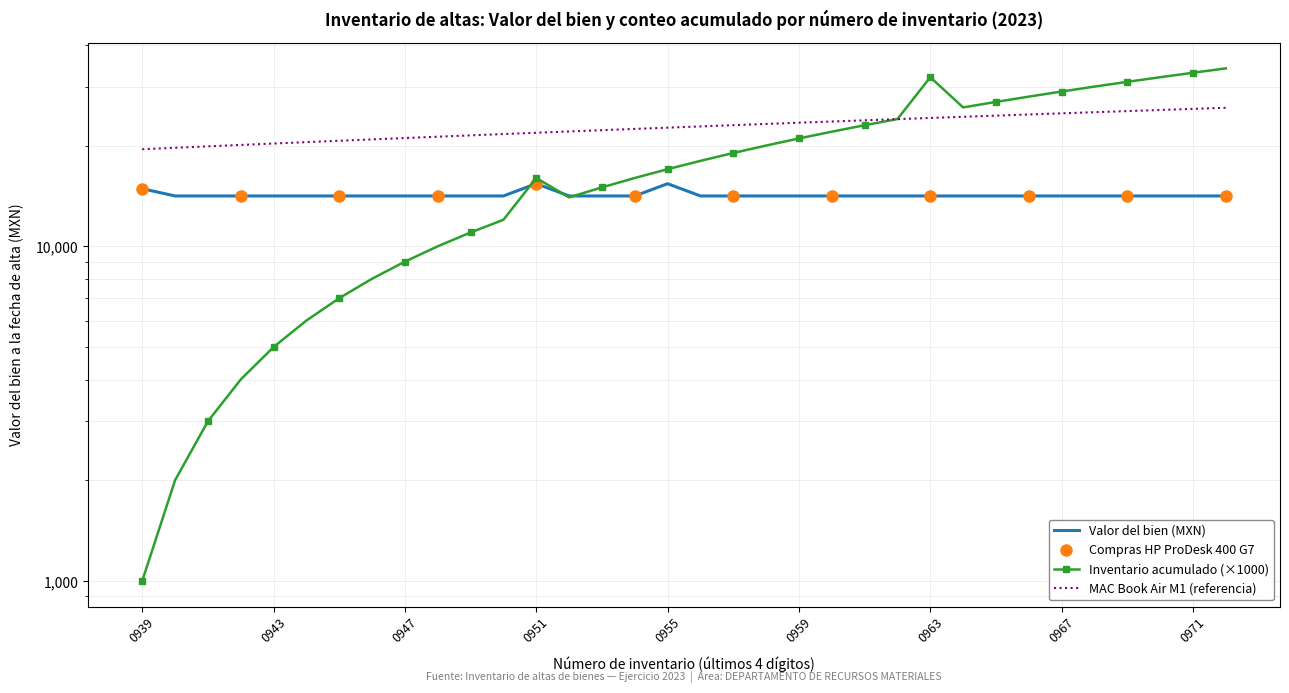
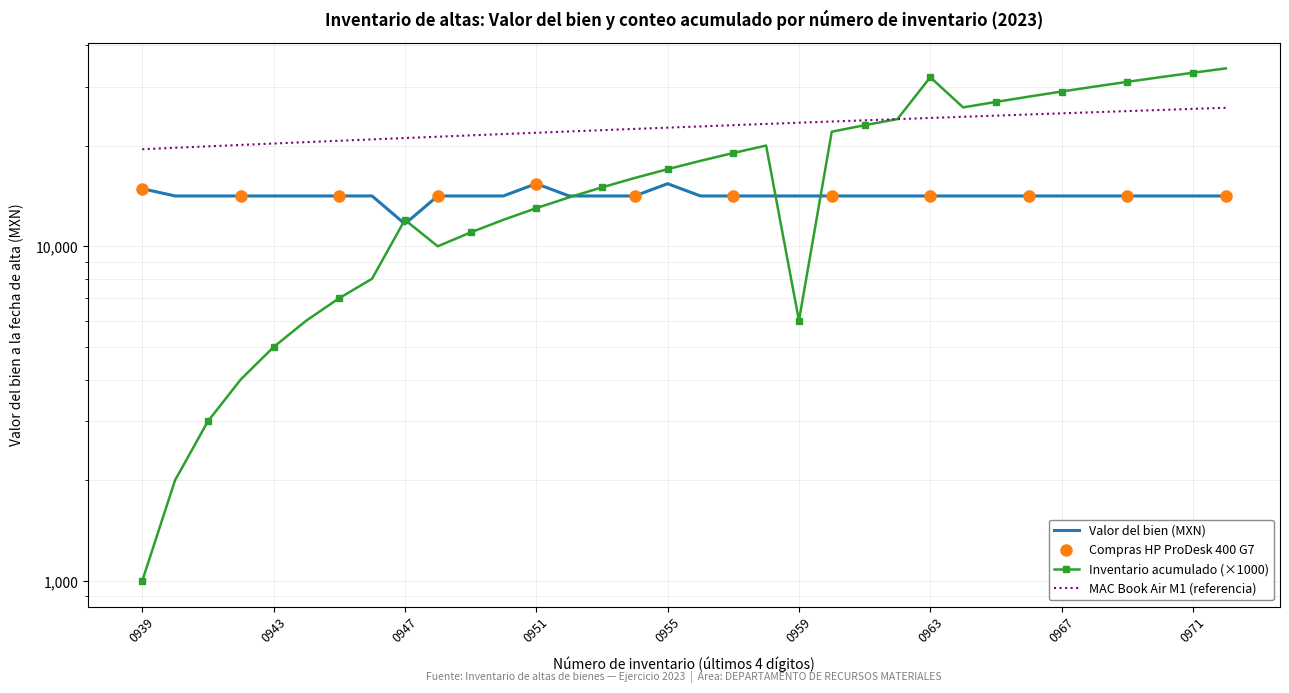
Valor del bien (MXN), 0947: 14,100 -> 11,700
Inventario acumulado (×1000), 0947: 9,000 -> 12,000
Inventario acumulado (×1000), 0951: 16,000 -> 13,000
Inventario acumulado (×1000), 0959: 21,000 -> 6,000
